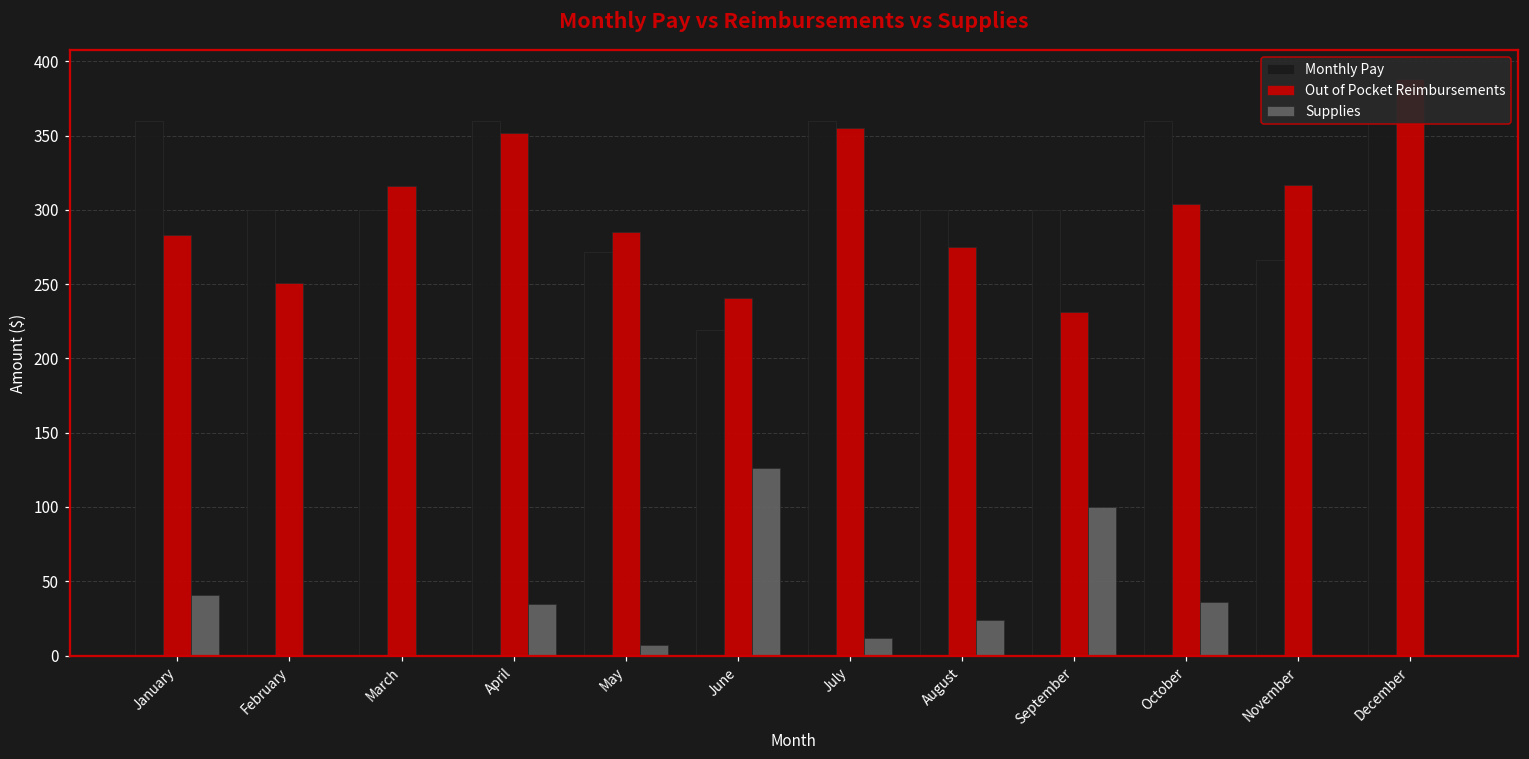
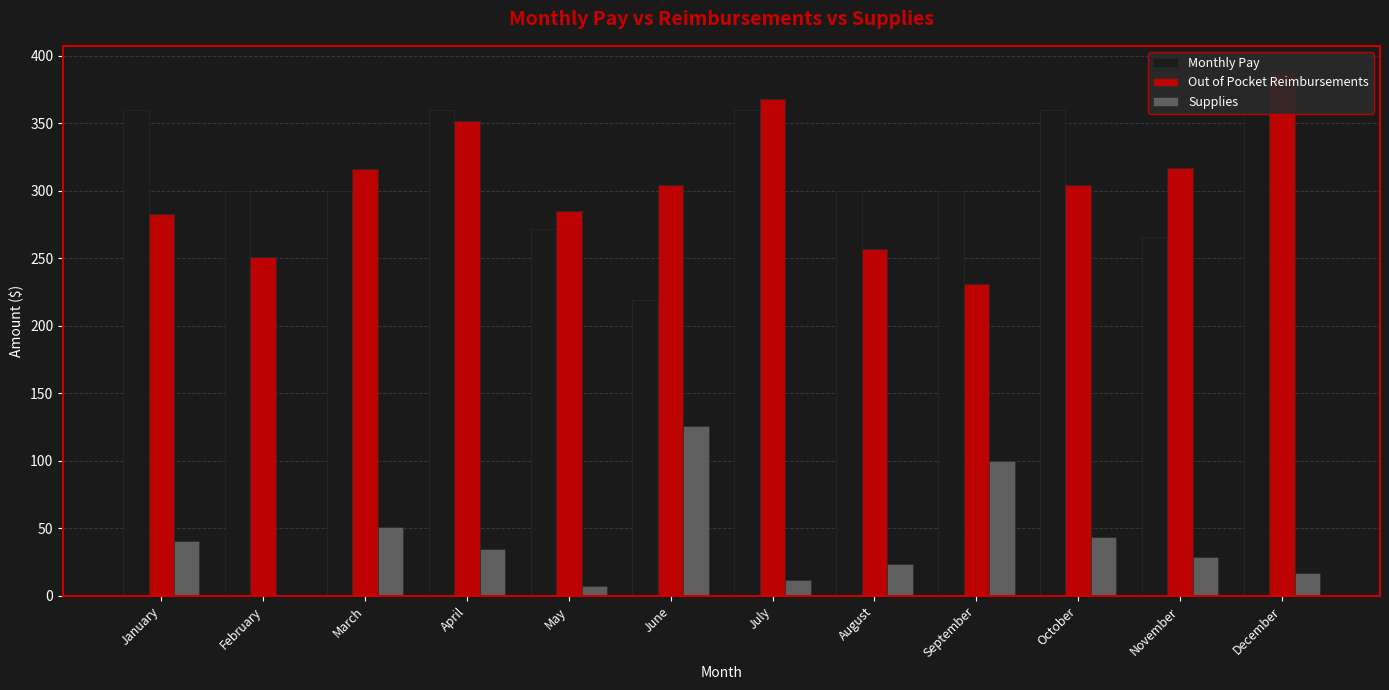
Supplies, March: 0 -> 51
Out of Pocket Reimbursements, June: 241 -> 304
Out of Pocket Reimbursements, July: 355 -> 368
Out of Pocket Reimbursements, August: 275 -> 257
Supplies, October: 36 -> 44
Supplies, November: 0 -> 29
Supplies, December: 0 -> 17
